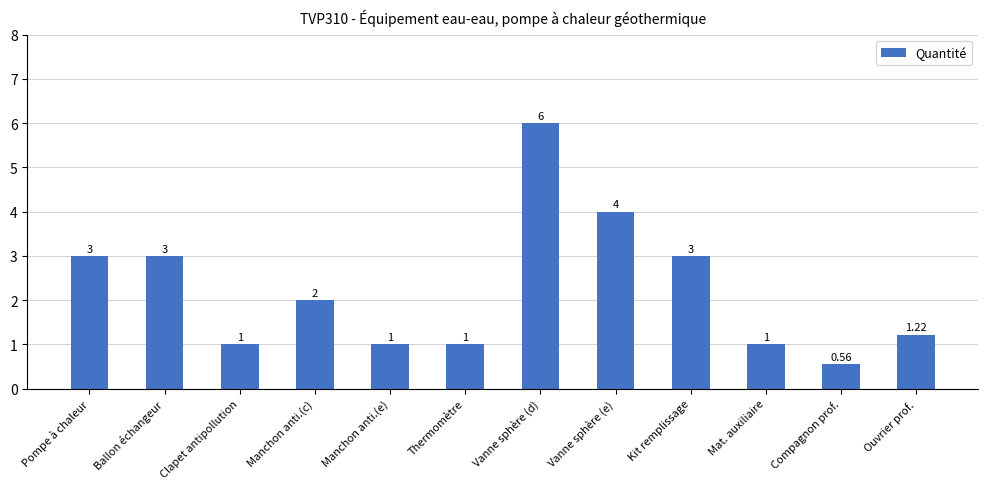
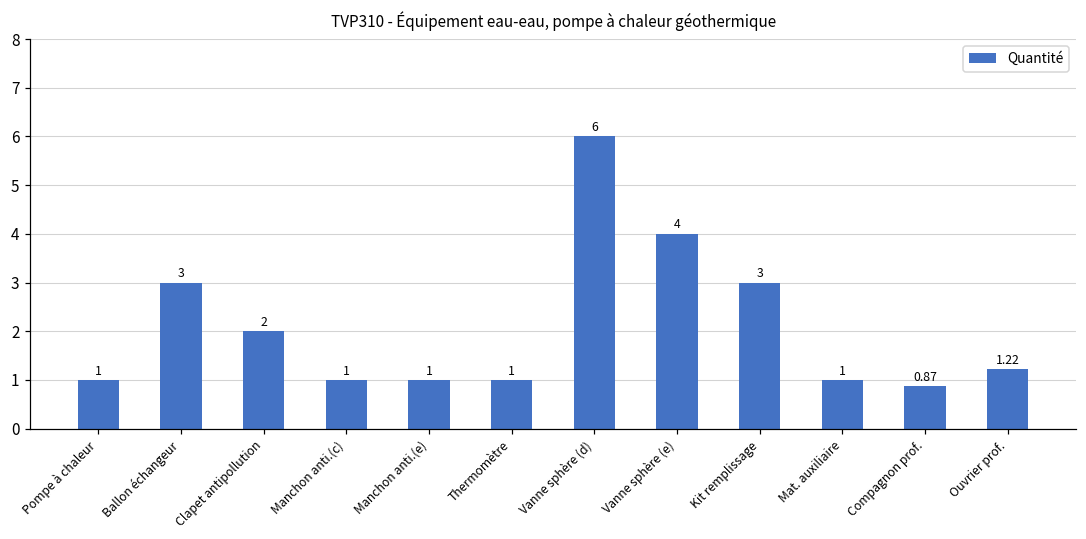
Pompe à chaleur: 3 -> 1
Clapet antipollution: 1 -> 2
Manchon anti.(c): 2 -> 1
Compagnon prof.: 0.56 -> 0.87
